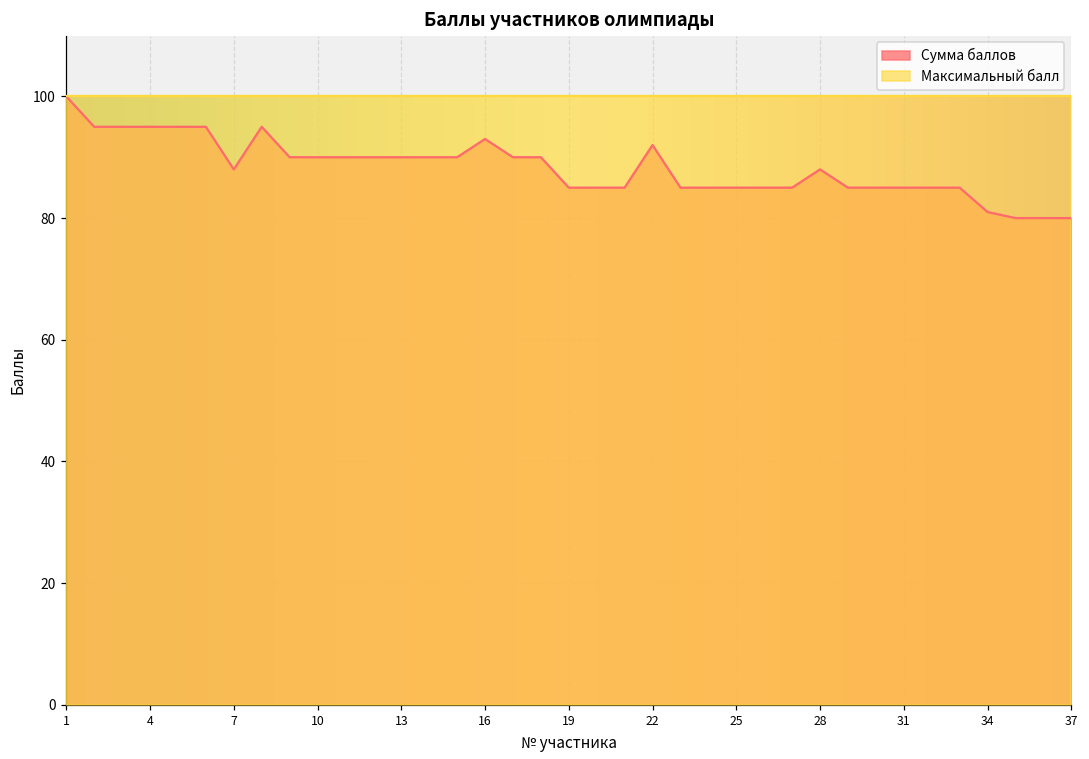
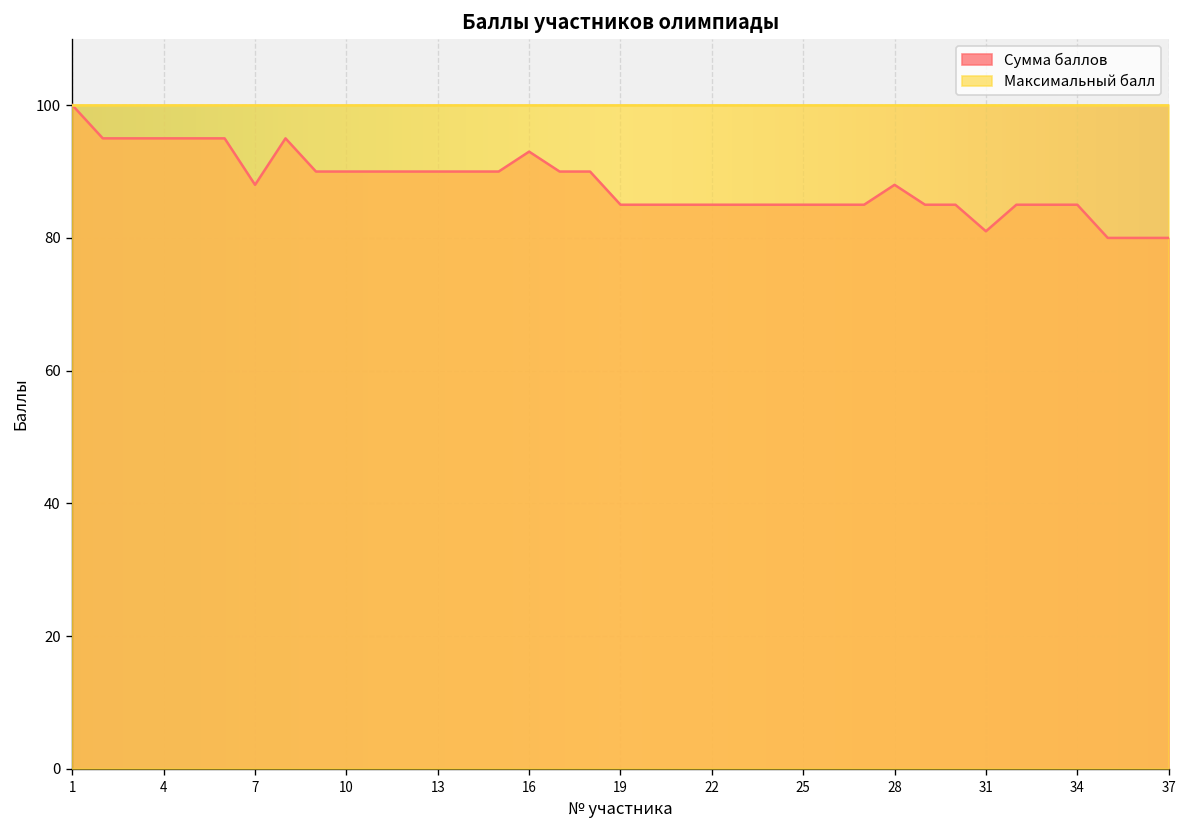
Сумма баллов, 22: 92 -> 85
Сумма баллов, 31: 85 -> 81
Сумма баллов, 34: 81 -> 85
